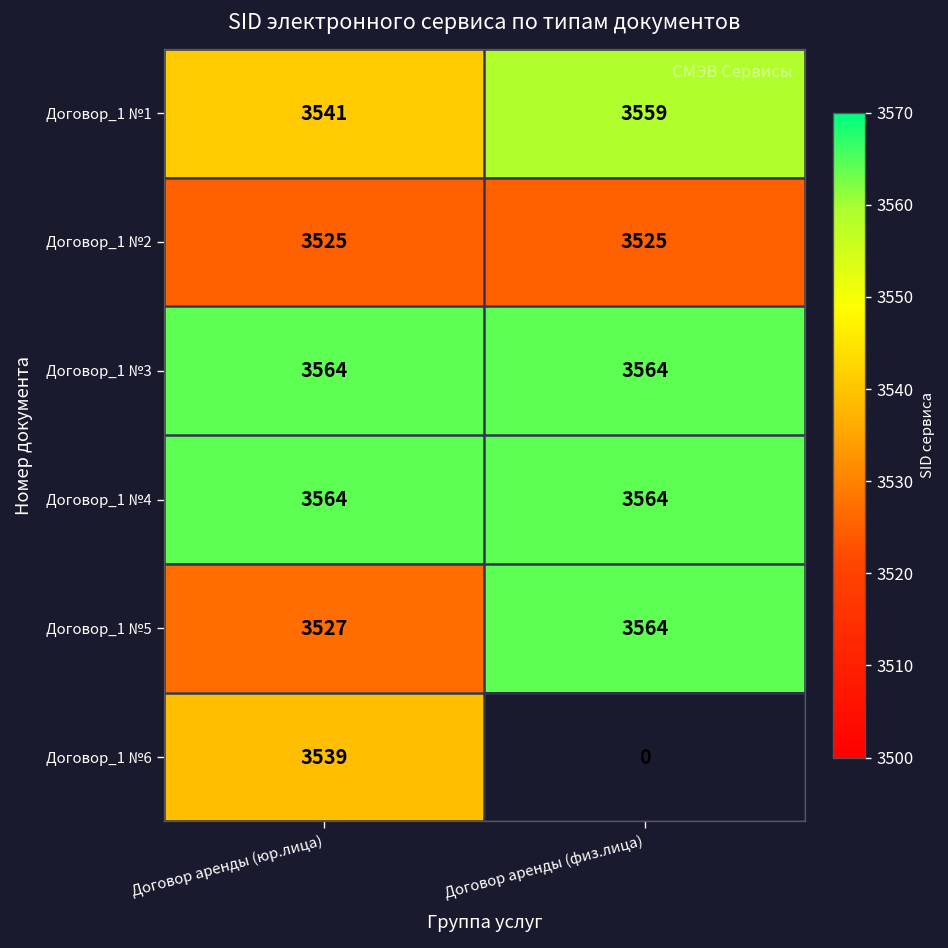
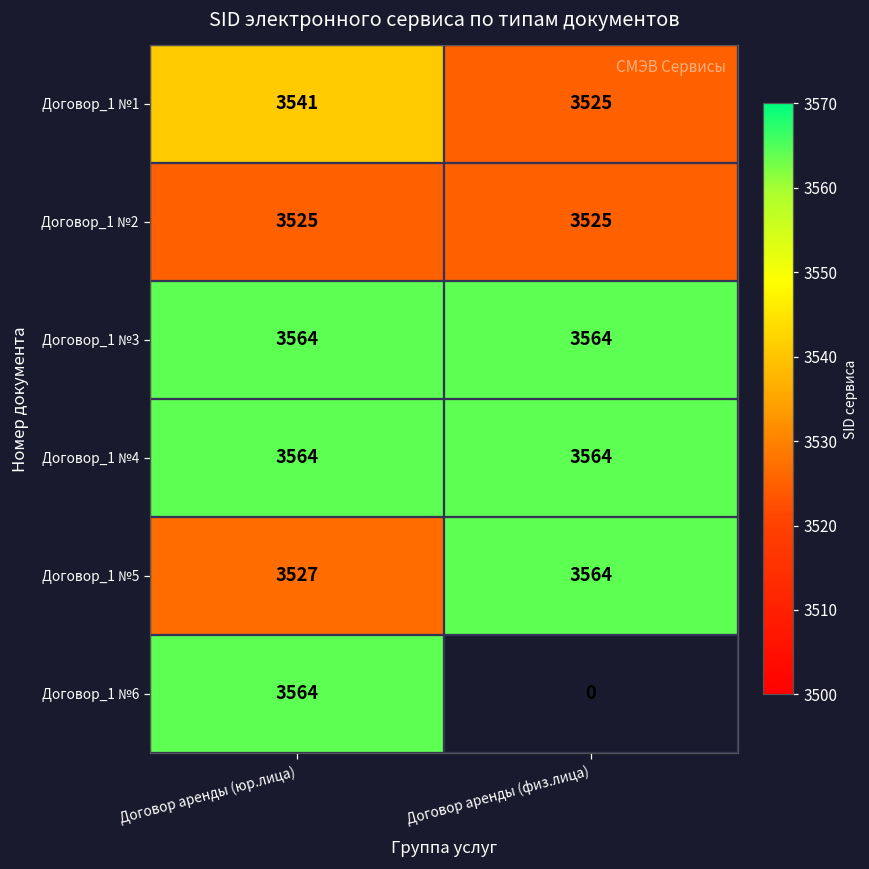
Договор_1 №1, Договор аренды (физ.лица): 3559 -> 3525
Договор_1 №6, Договор аренды (юр.лица): 3539 -> 3564
